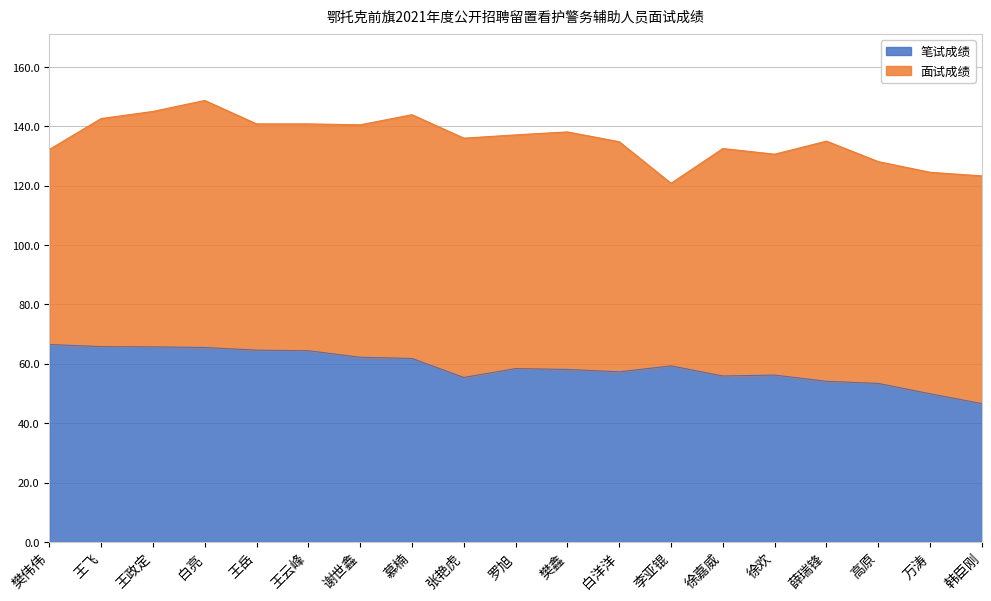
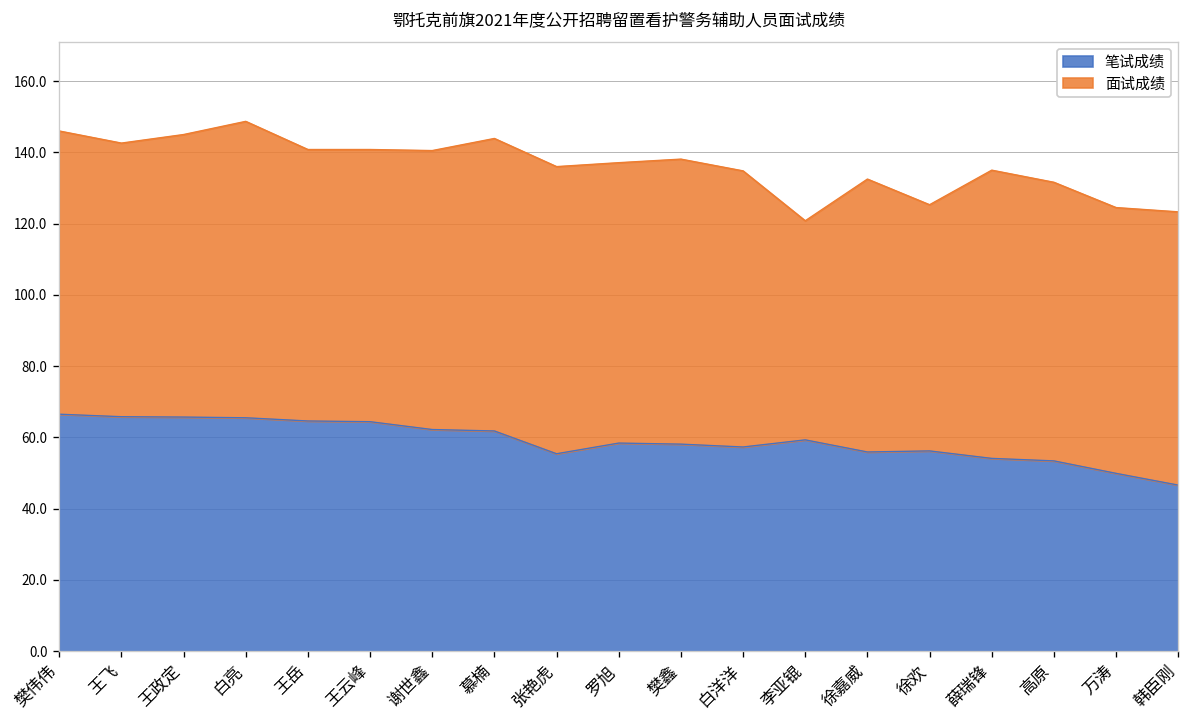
面试成绩, 樊伟伟: 66 -> 80
面试成绩, 徐欢: 74 -> 69
面试成绩, 高原: 75 -> 78
